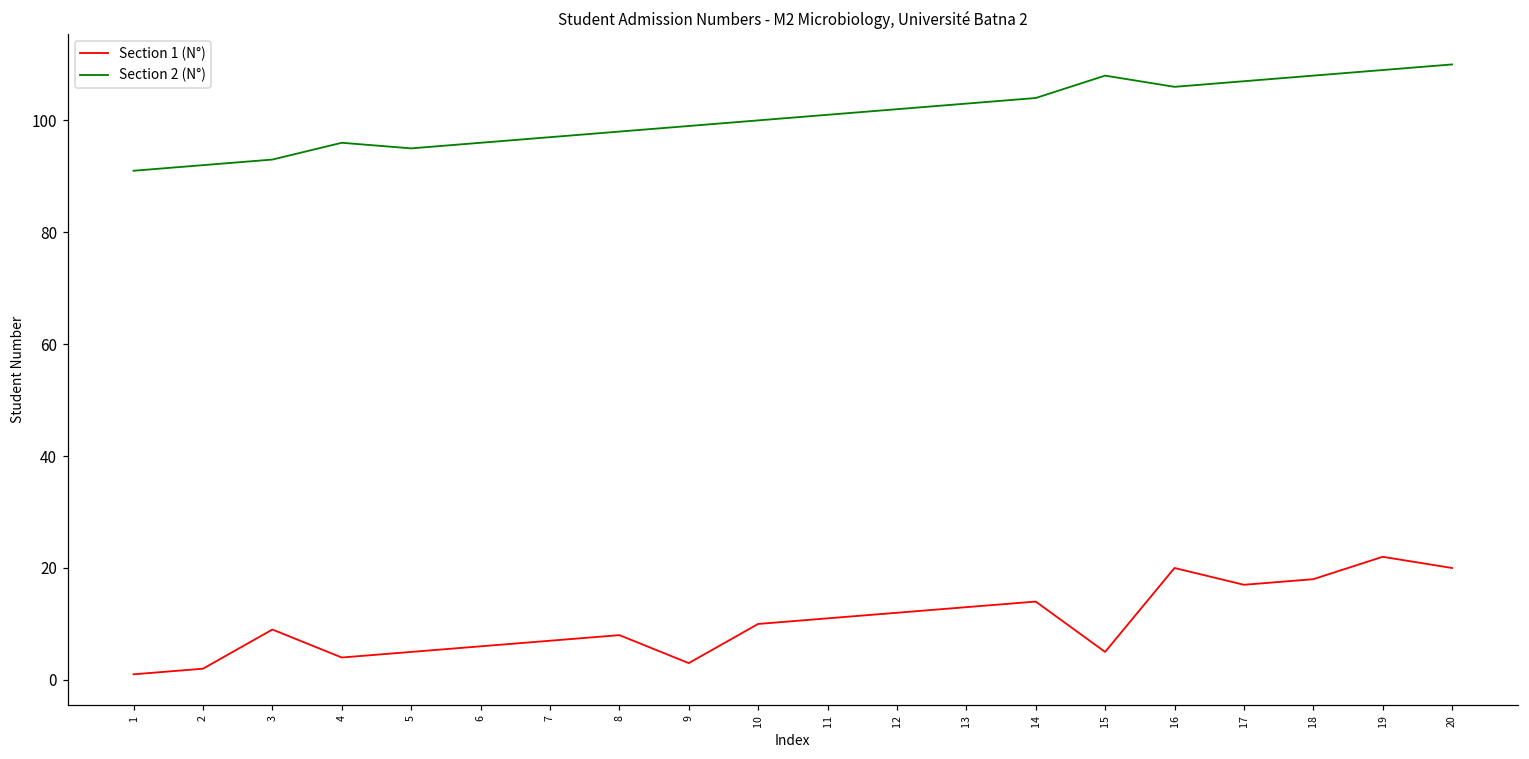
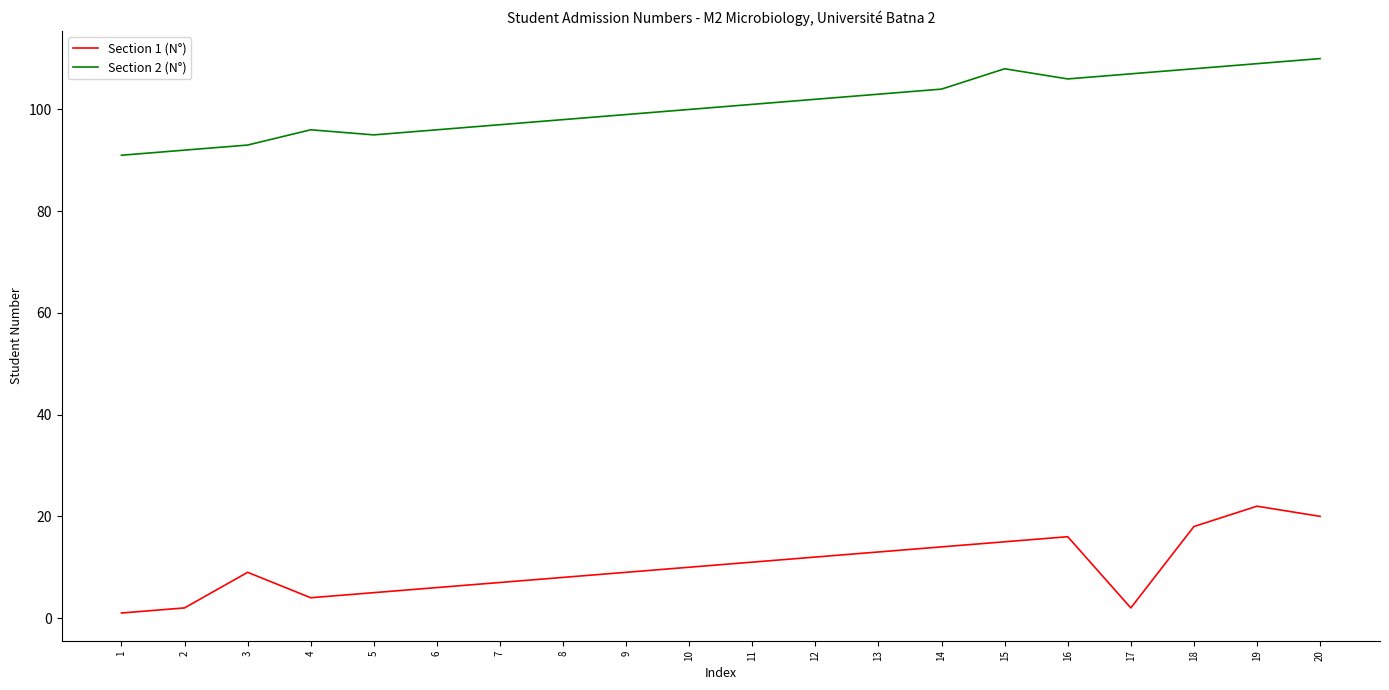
Section 1 (N°), 9: 3 -> 9
Section 1 (N°), 15: 5 -> 15
Section 1 (N°), 16: 20 -> 16
Section 1 (N°), 17: 17 -> 2
